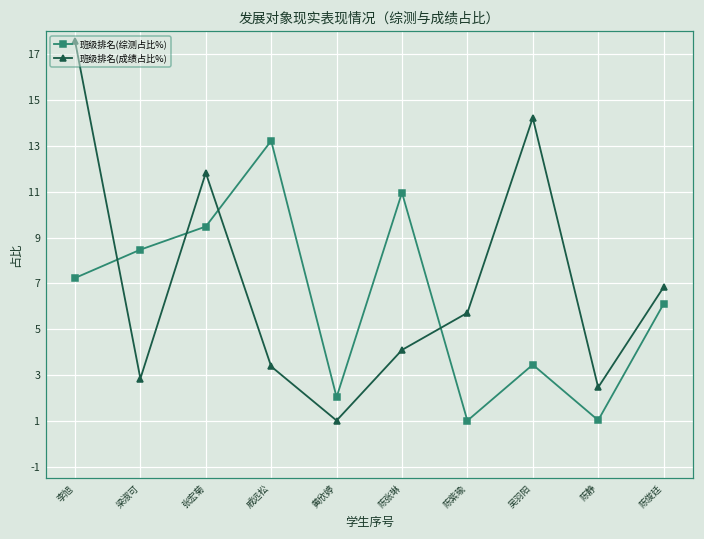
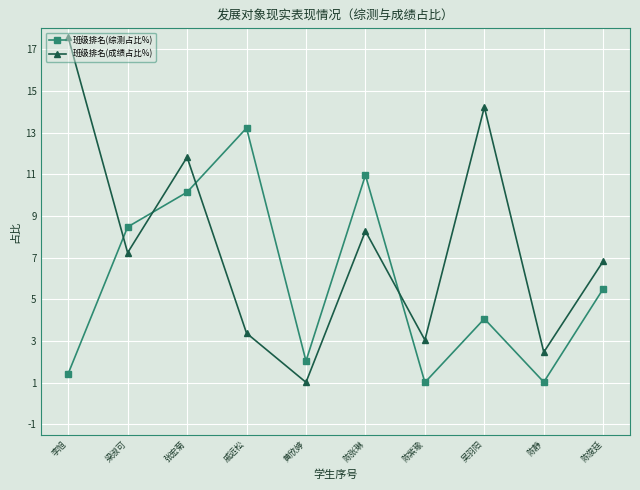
班级排名(综测占比%), 李旭: 7.2 -> 1.4
班级排名(成绩占比%), 梁淑可: 2.9 -> 7.2
班级排名(综测占比%), 张宏菊: 9.5 -> 10.1
班级排名(成绩占比%), 陈张琳: 4.1 -> 8.3
班级排名(成绩占比%), 陈紫瑜: 5.7 -> 3.0
班级排名(综测占比%), 吴羽阳: 3.5 -> 4.1
班级排名(综测占比%), 陈俊廷: 6.1 -> 5.5
